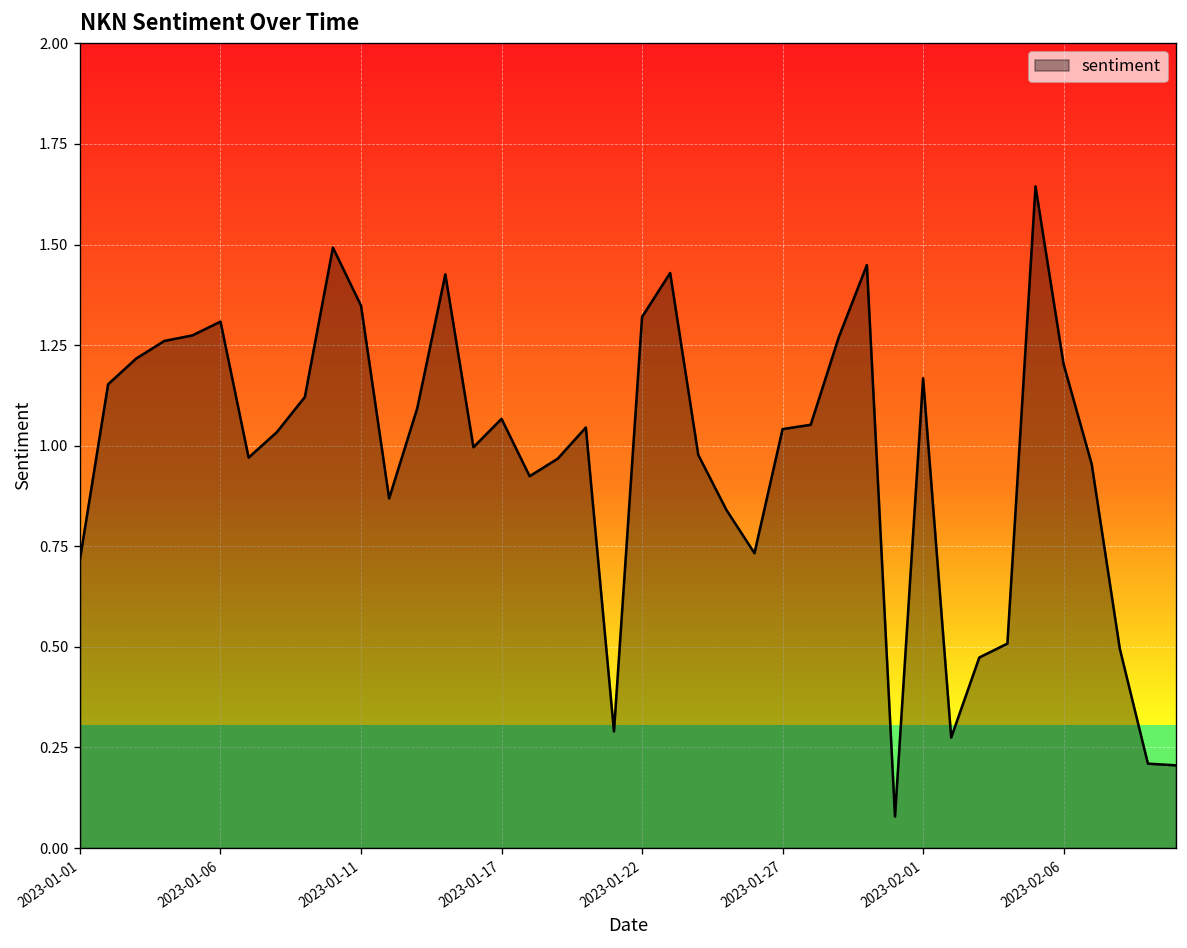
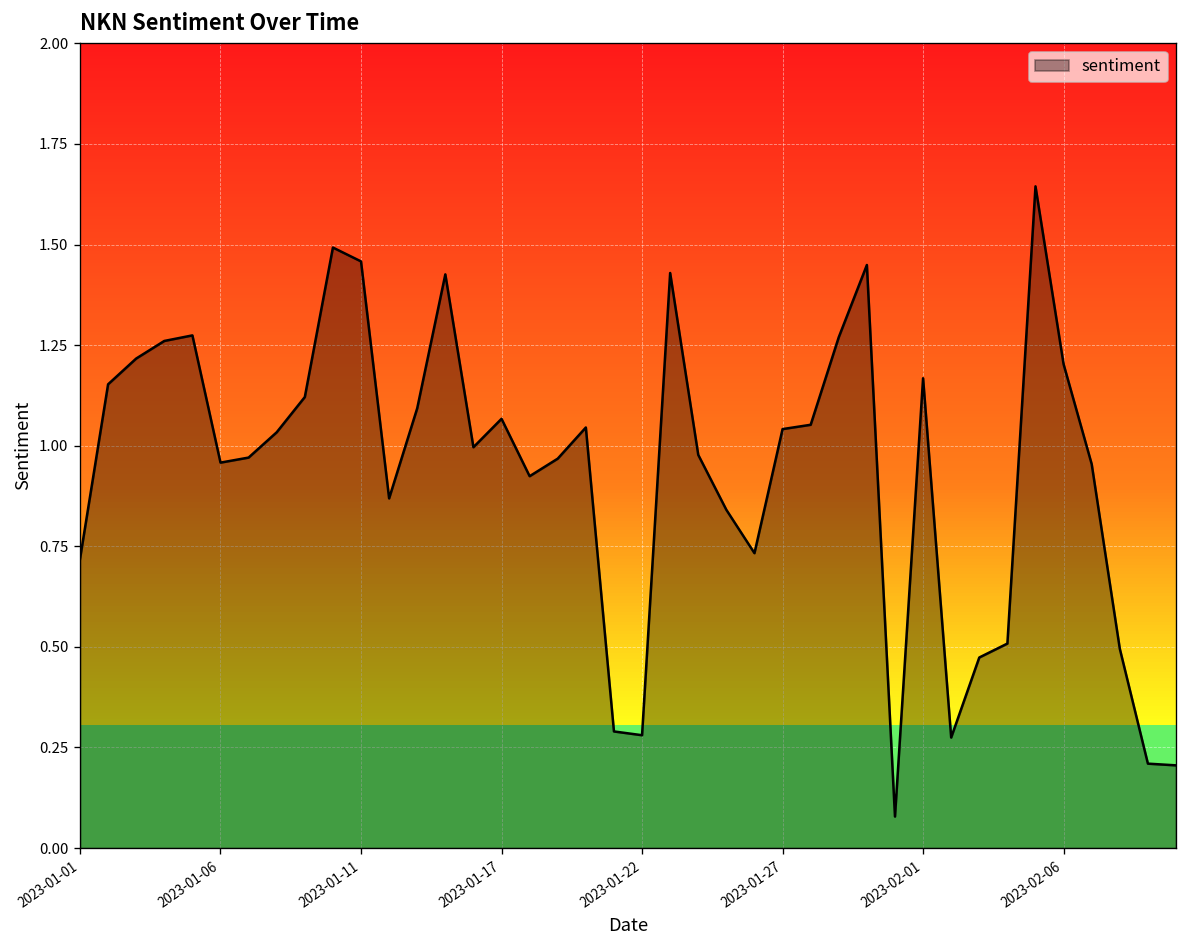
2023-01-06: 1.31 -> 0.96
2023-01-11: 1.35 -> 1.46
2023-01-22: 1.32 -> 0.28
